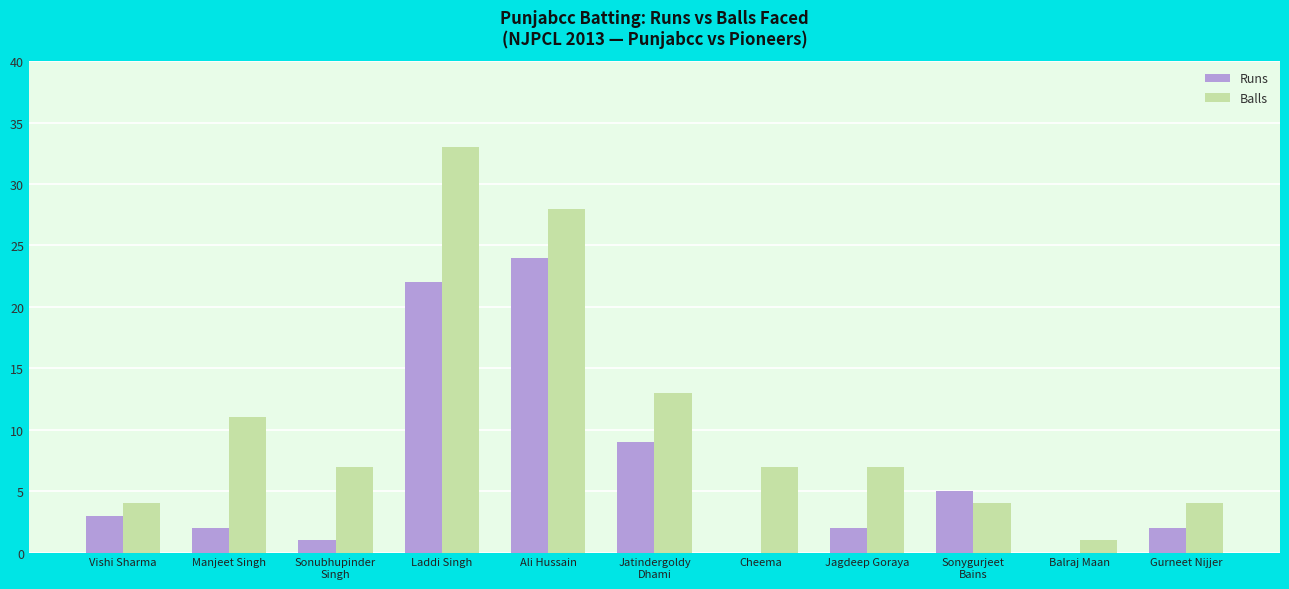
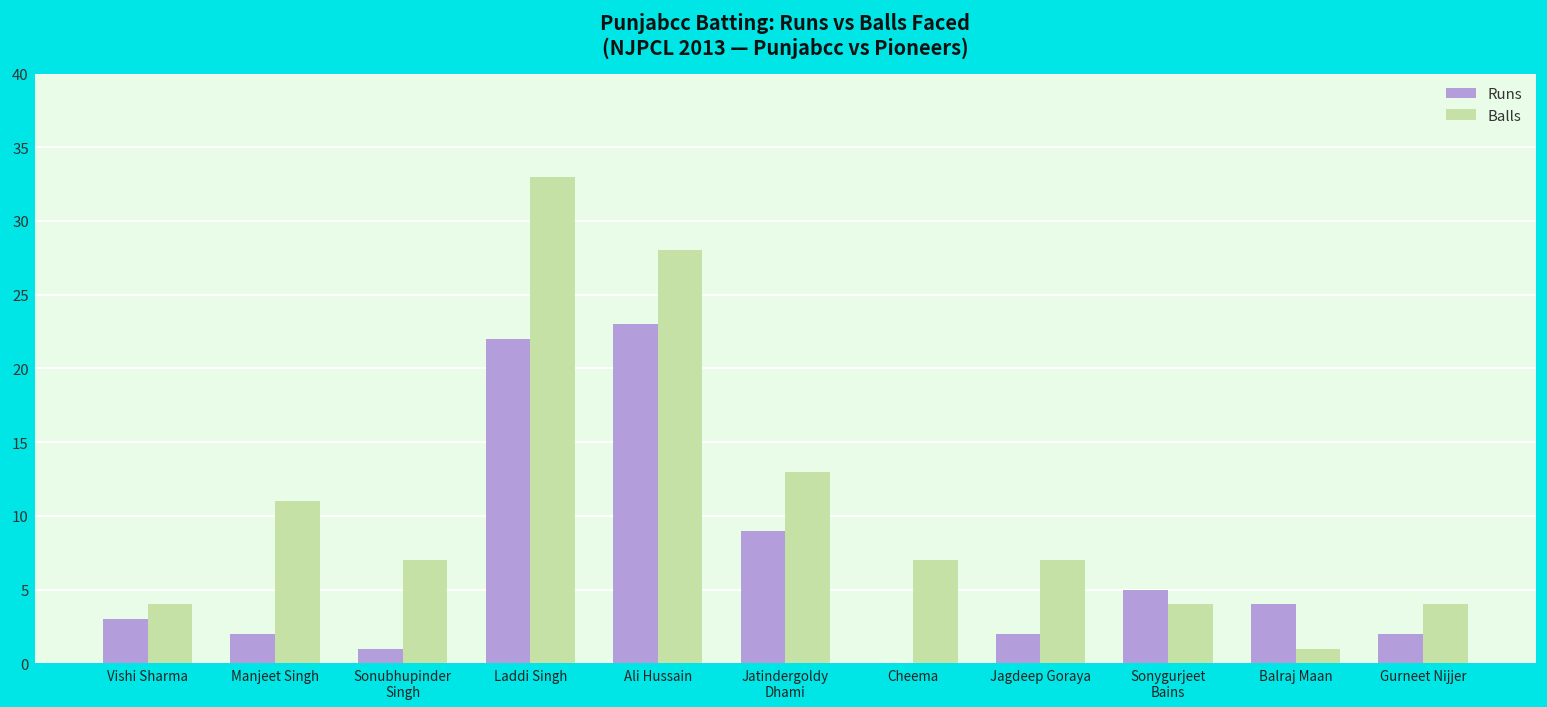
Runs, Ali Hussain: 24 -> 23
Runs, Balraj Maan: 0 -> 4
